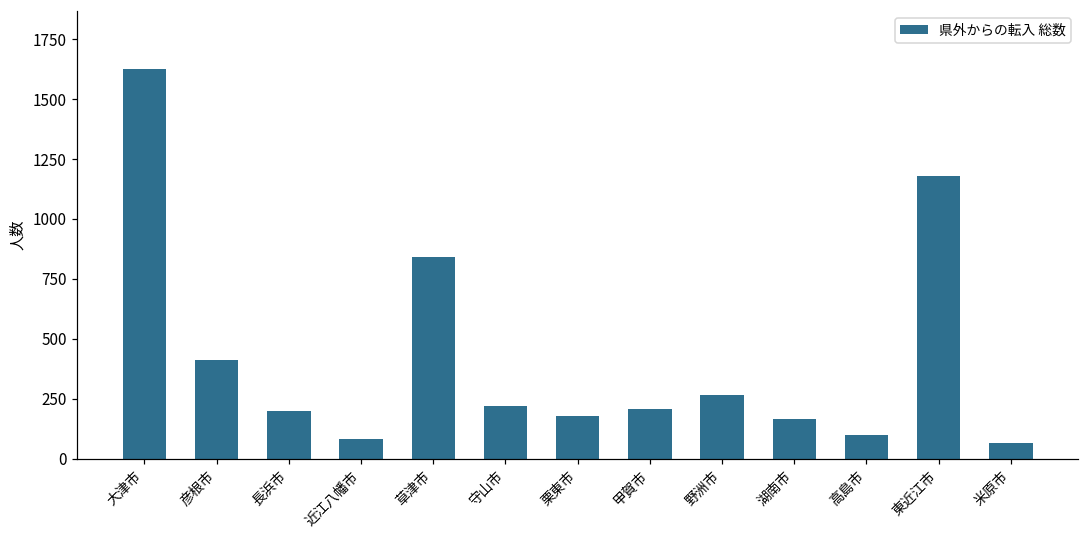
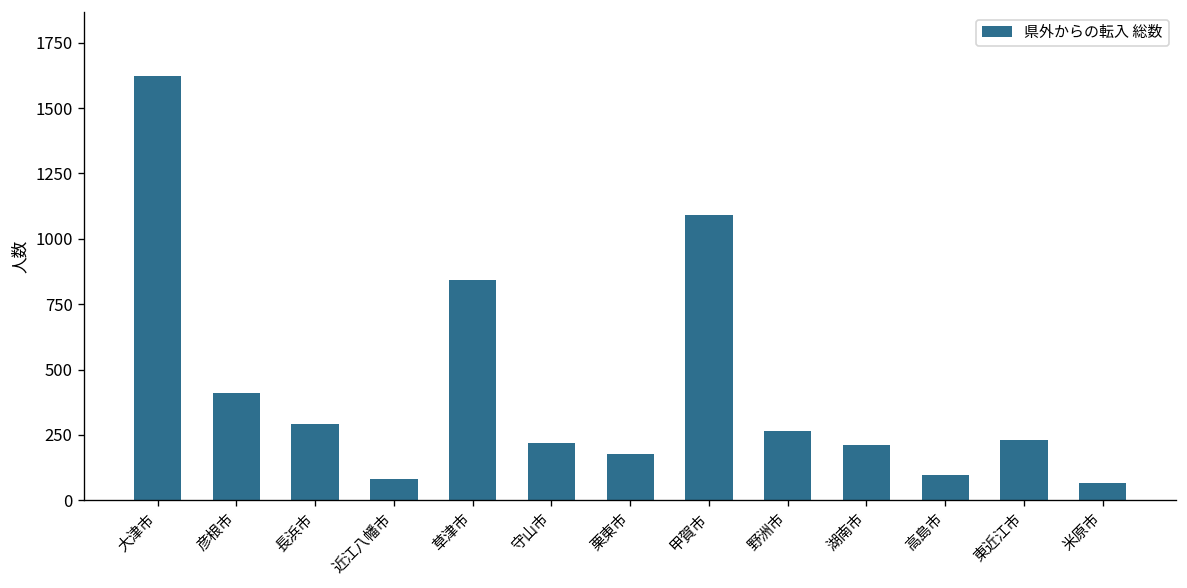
長浜市: 200 -> 290
甲賀市: 210 -> 1090
湖南市: 160 -> 210
東近江市: 1180 -> 230
